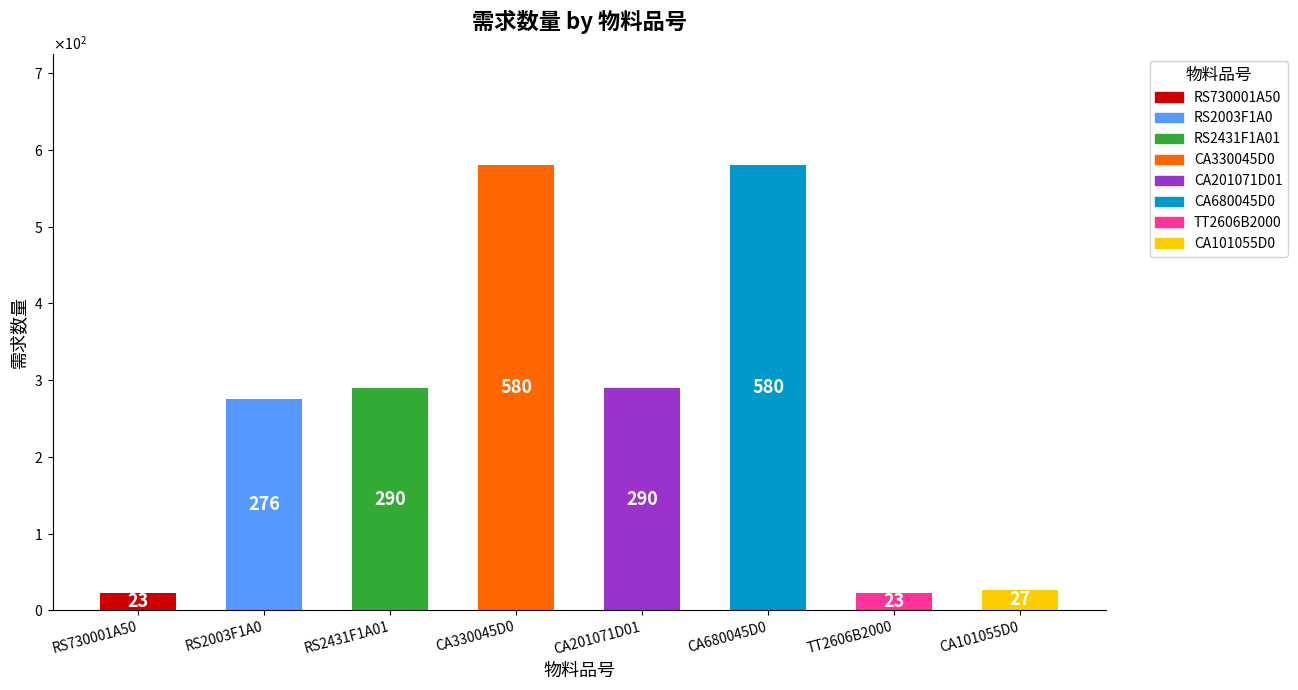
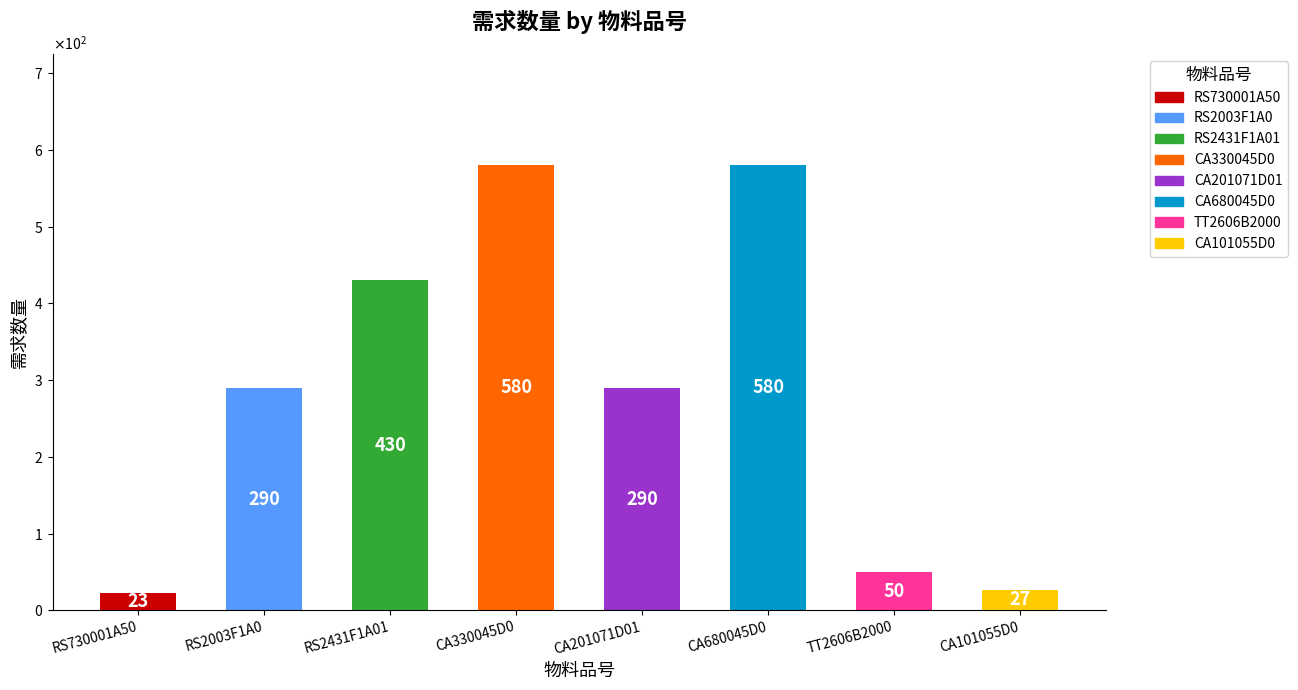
RS2003F1A0: 276 -> 290
RS2431F1A01: 290 -> 430
TT2606B2000: 23 -> 50
